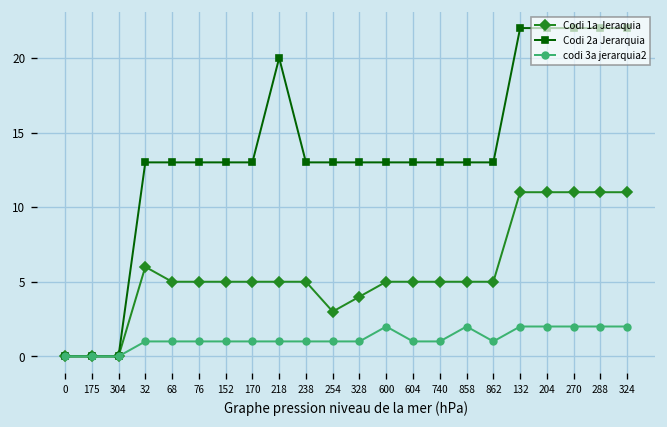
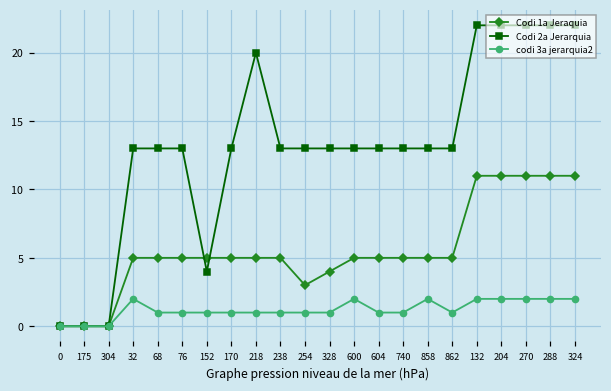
Codi 1a Jeraquia, 32: 6 -> 5
codi 3a jerarquia2, 32: 1 -> 2
Codi 2a Jerarquia, 152: 13 -> 4
